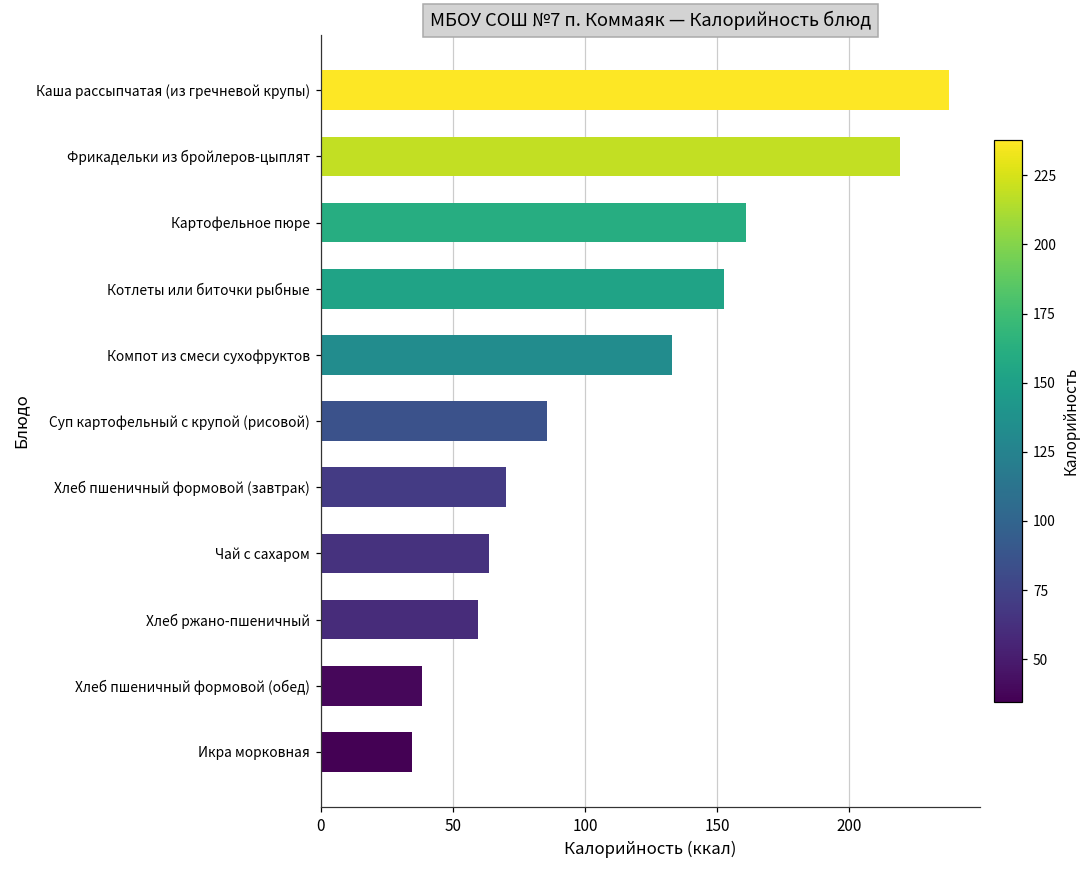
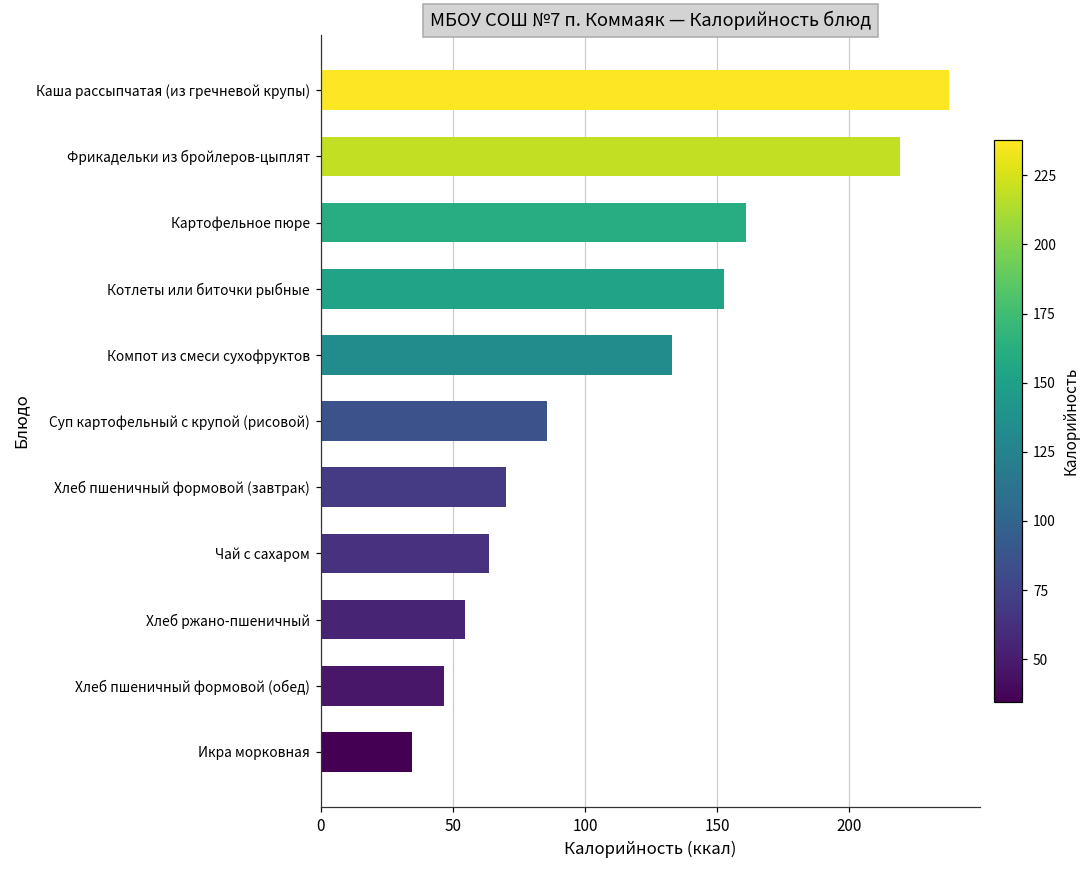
Хлеб ржано-пшеничный: 59 -> 55
Хлеб пшеничный формовой (обед): 38 -> 47
